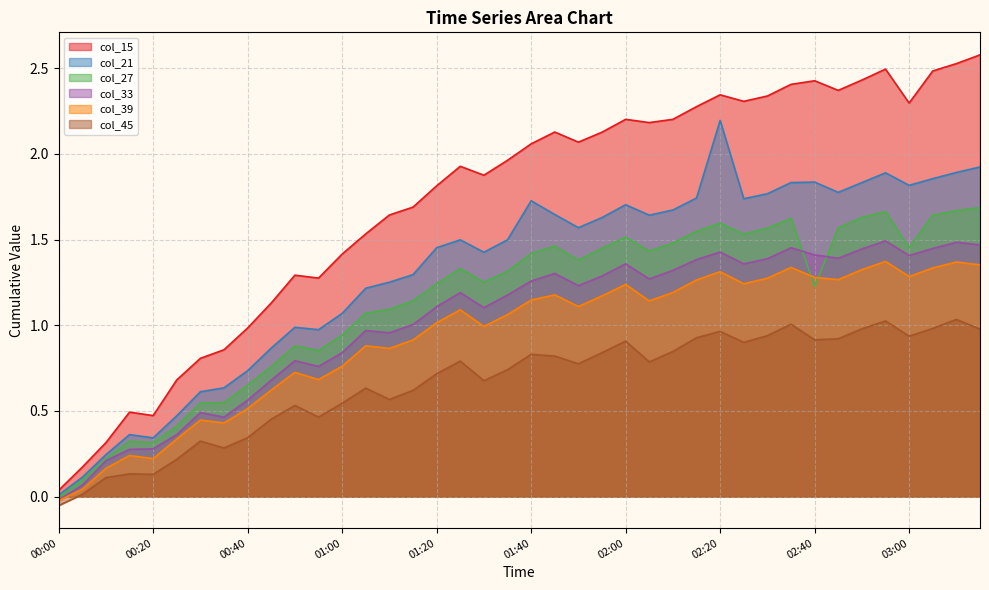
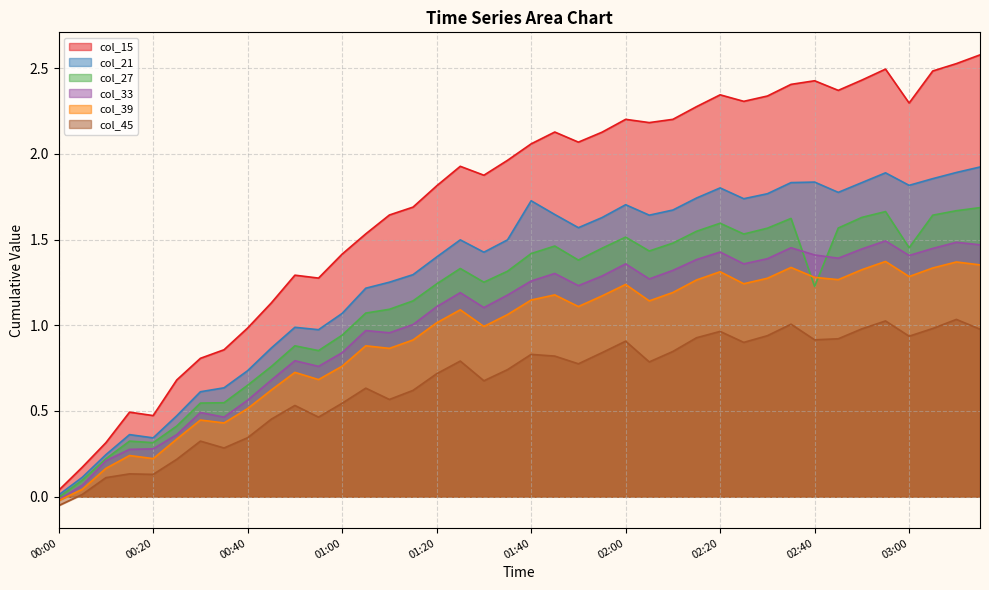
col_21, 01:20: 1.45 -> 1.40
col_21, 02:20: 2.20 -> 1.80
